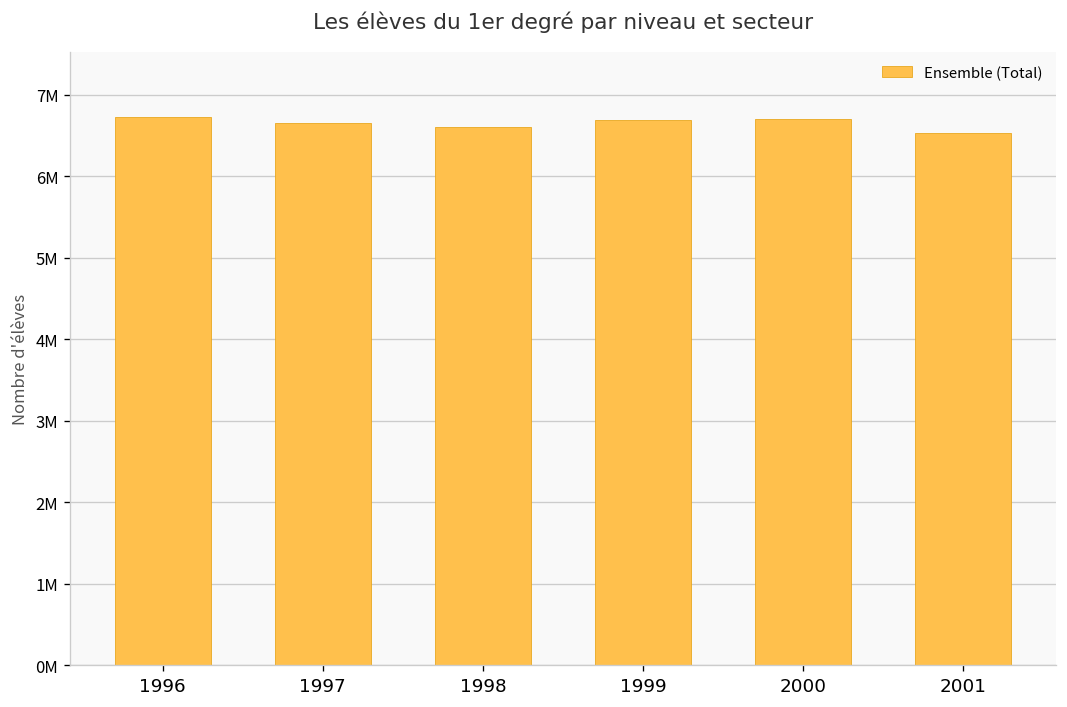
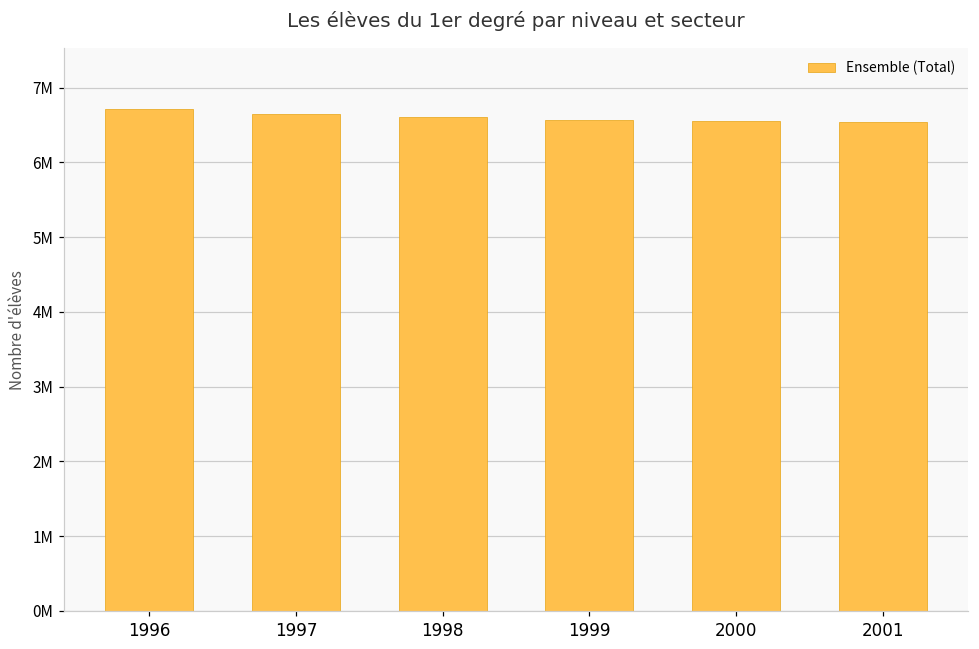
1999: 6700000 -> 6600000
2000: 6700000 -> 6600000
